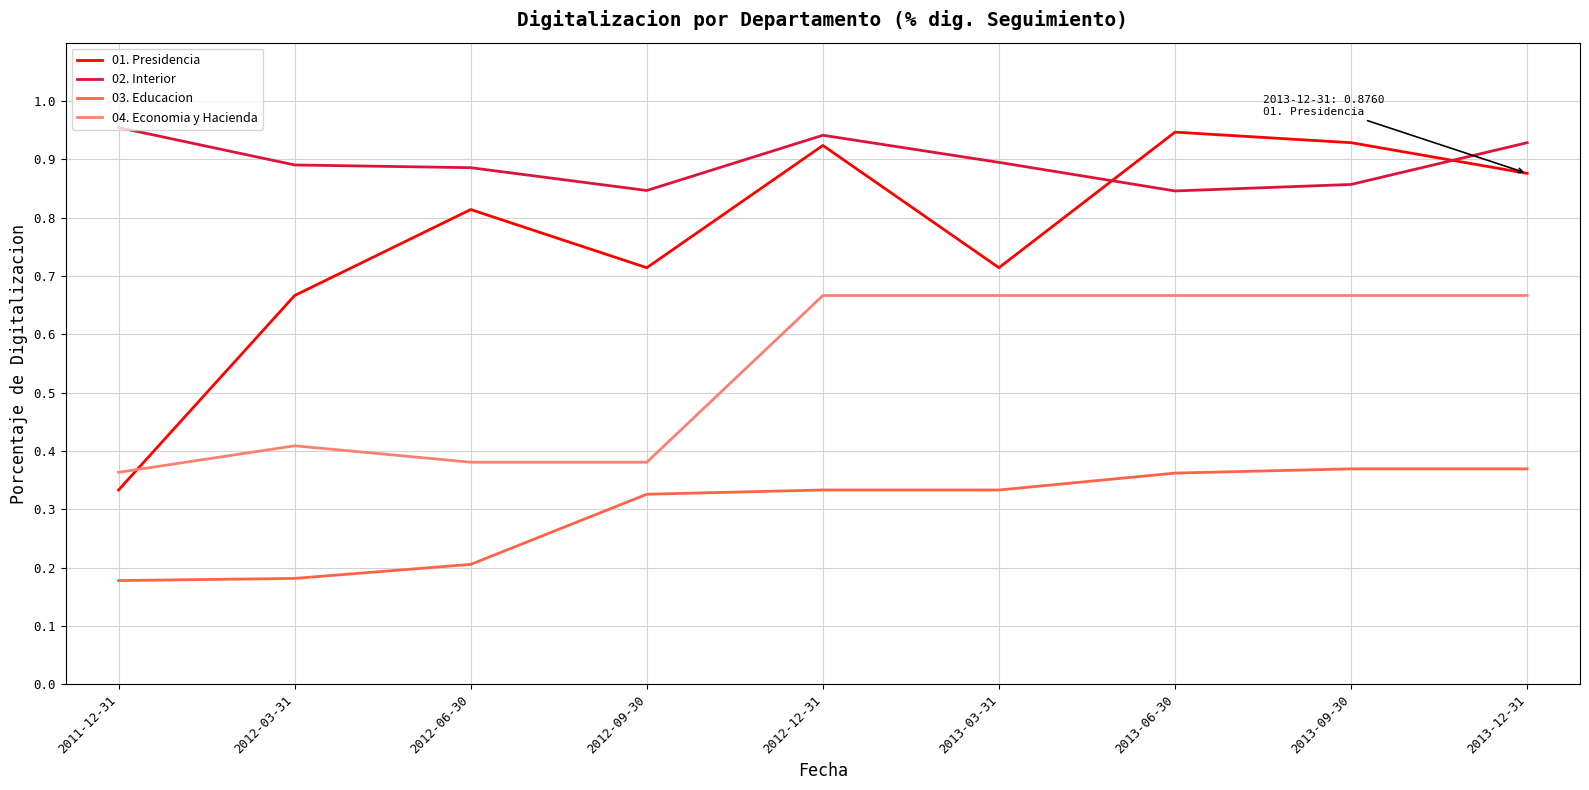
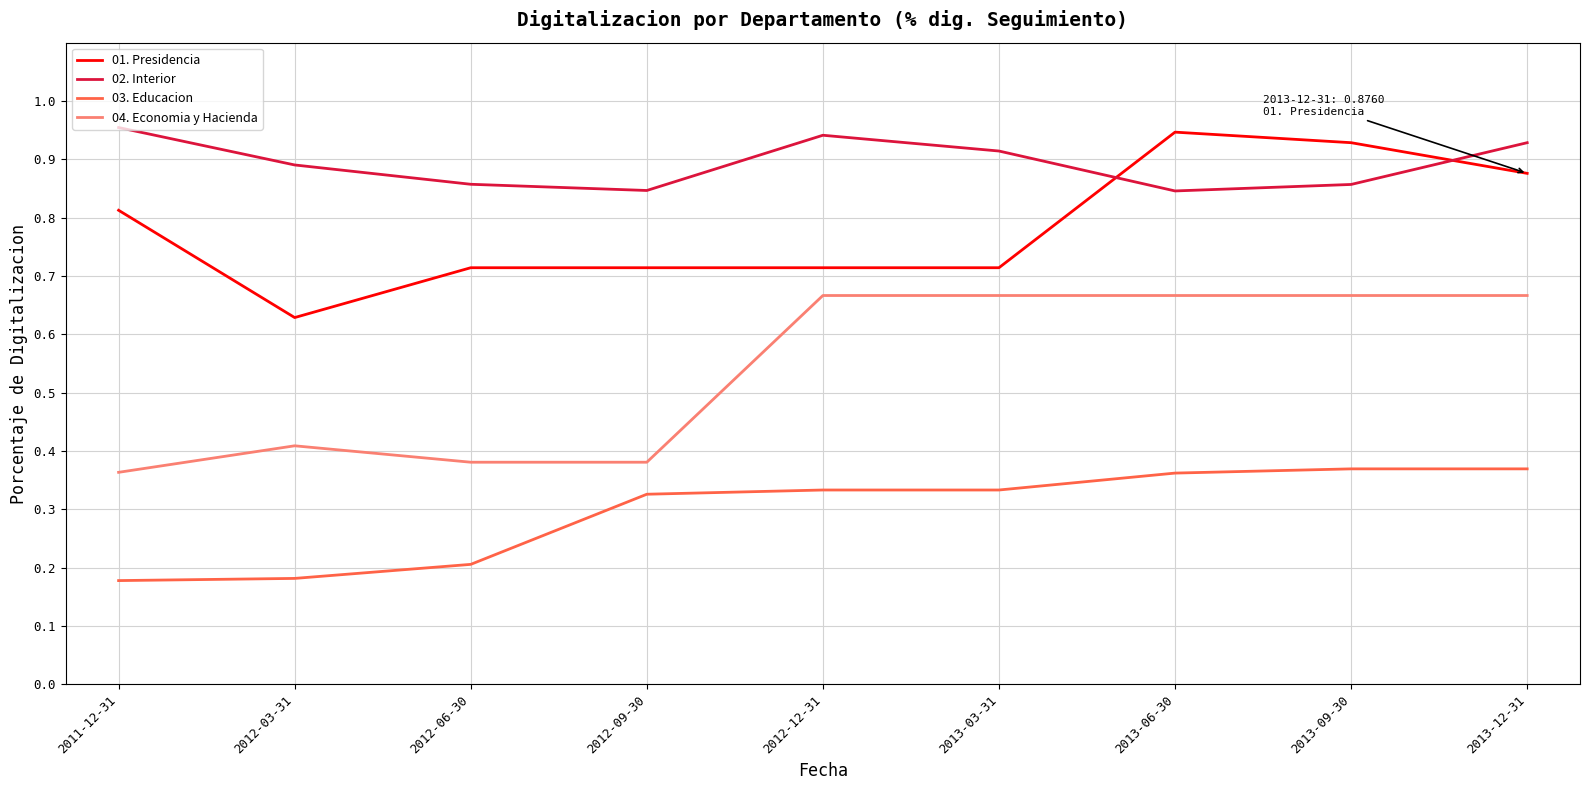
01. Presidencia, 2011-12-31: 0.33 -> 0.81
01. Presidencia, 2012-03-31: 0.67 -> 0.63
01. Presidencia, 2012-06-30: 0.81 -> 0.71
02. Interior, 2012-06-30: 0.89 -> 0.86
01. Presidencia, 2012-12-31: 0.92 -> 0.71
02. Interior, 2013-03-31: 0.89 -> 0.91
